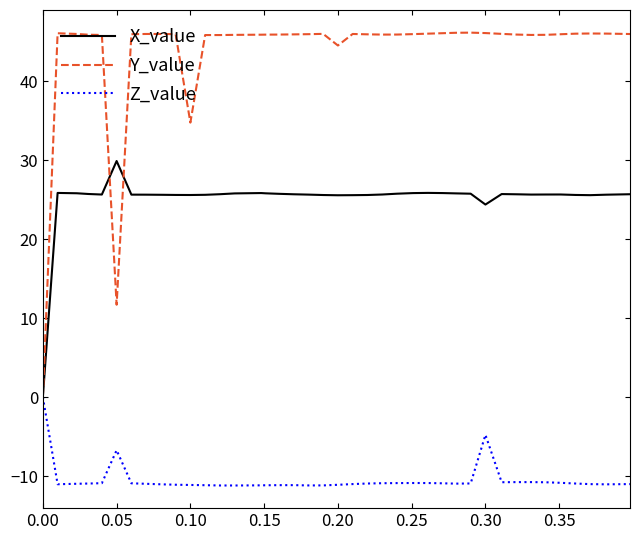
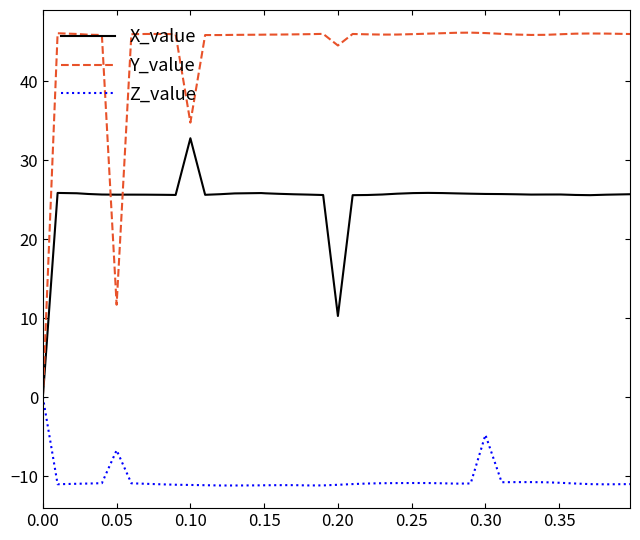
X_value, 0.05: 30 -> 26
X_value, 0.10: 26 -> 33
X_value, 0.20: 26 -> 10
X_value, 0.30: 24 -> 26
